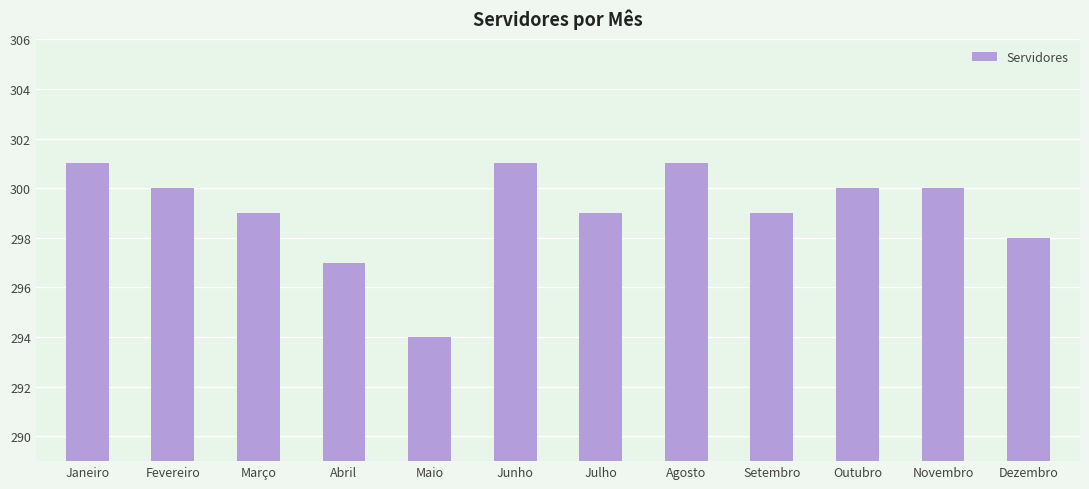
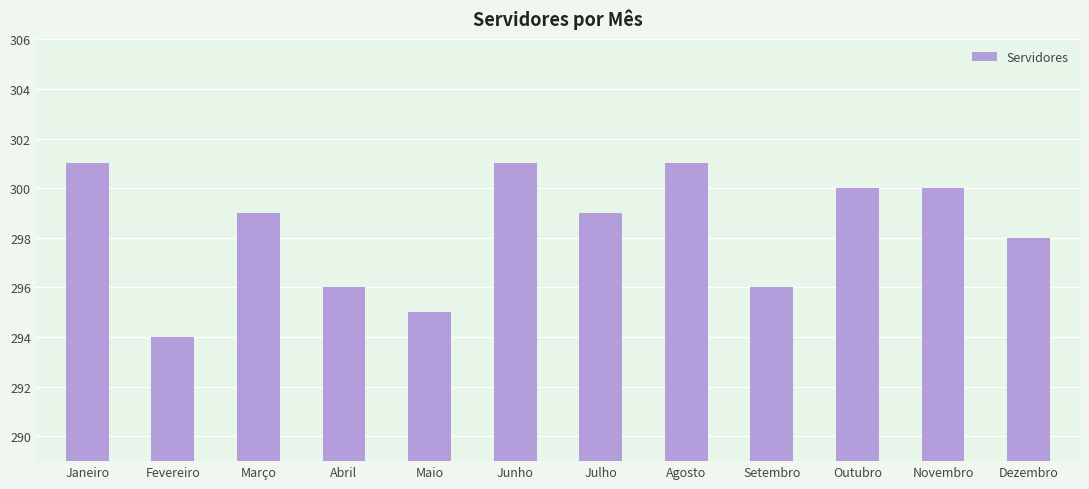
Fevereiro: 300 -> 294
Abril: 297 -> 296
Maio: 294 -> 295
Setembro: 299 -> 296
